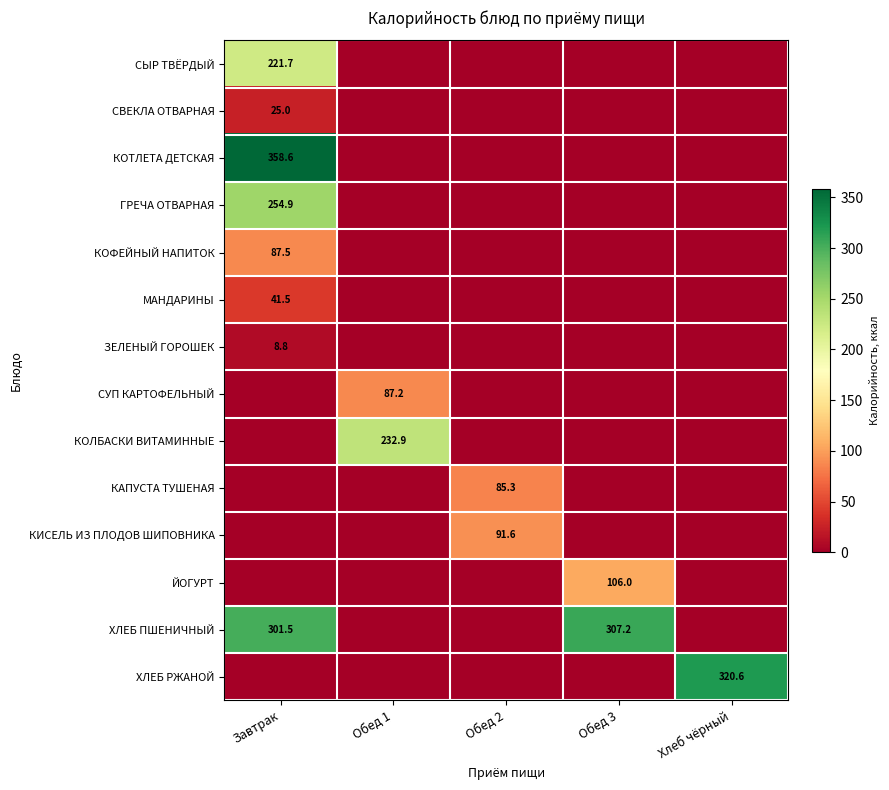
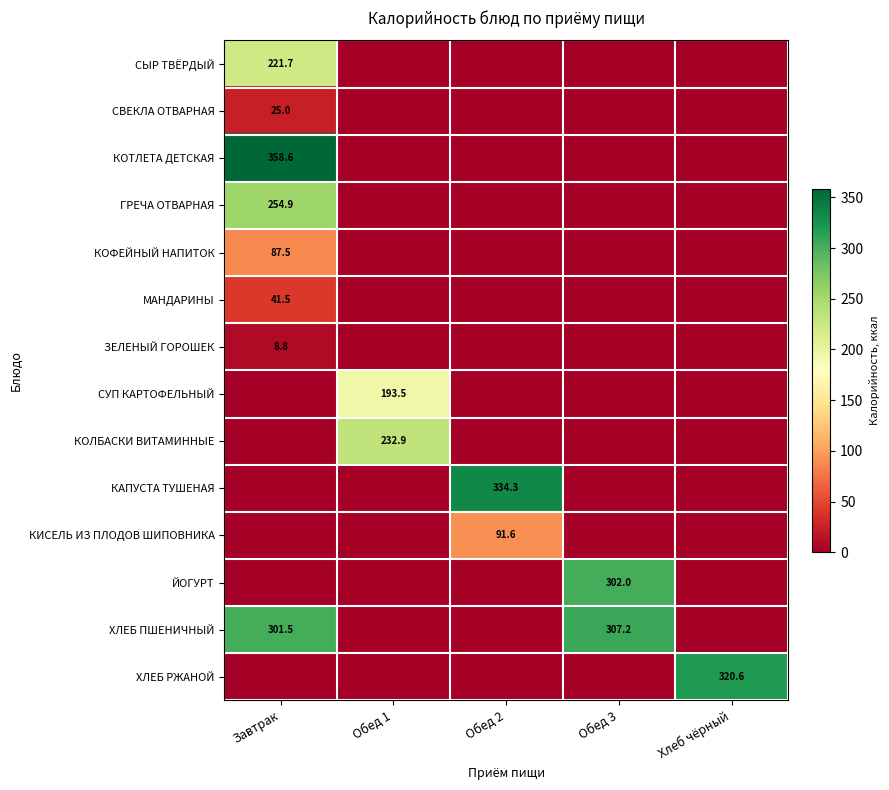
СУП КАРТОФЕЛЬНЫЙ, Обед 1: 87.2 -> 193.5
КАПУСТА ТУШЕНАЯ, Обед 2: 85.3 -> 334.3
ЙОГУРТ, Обед 3: 106.0 -> 302.0
